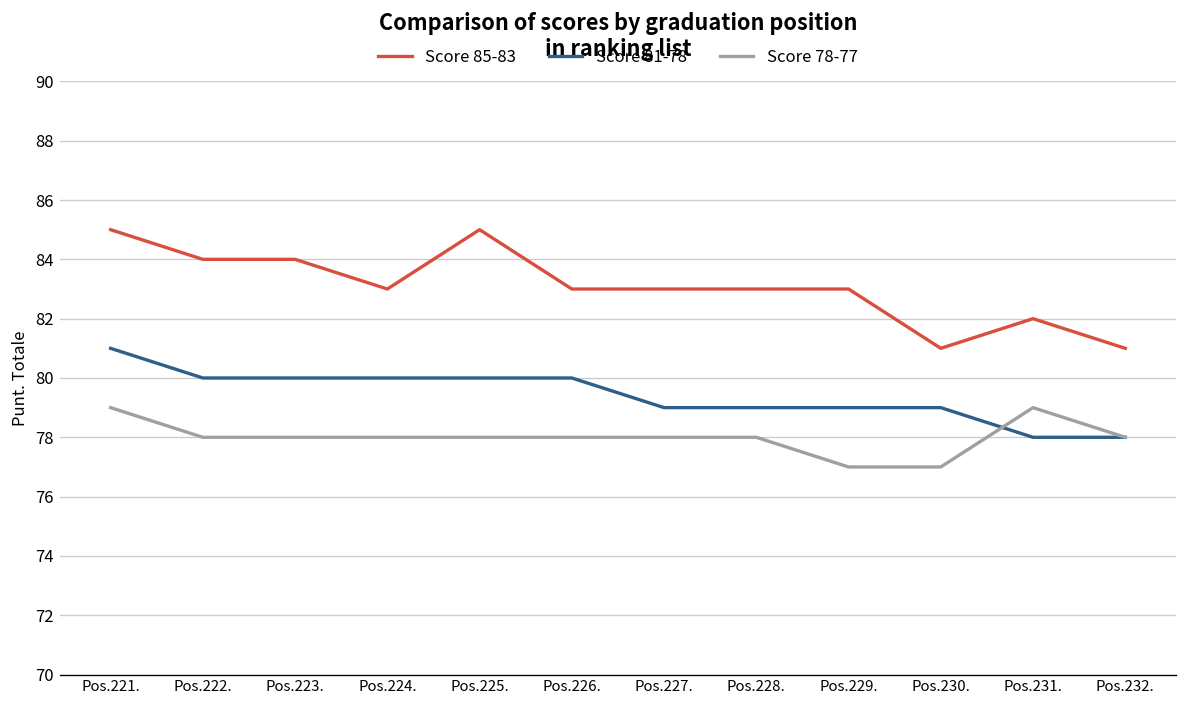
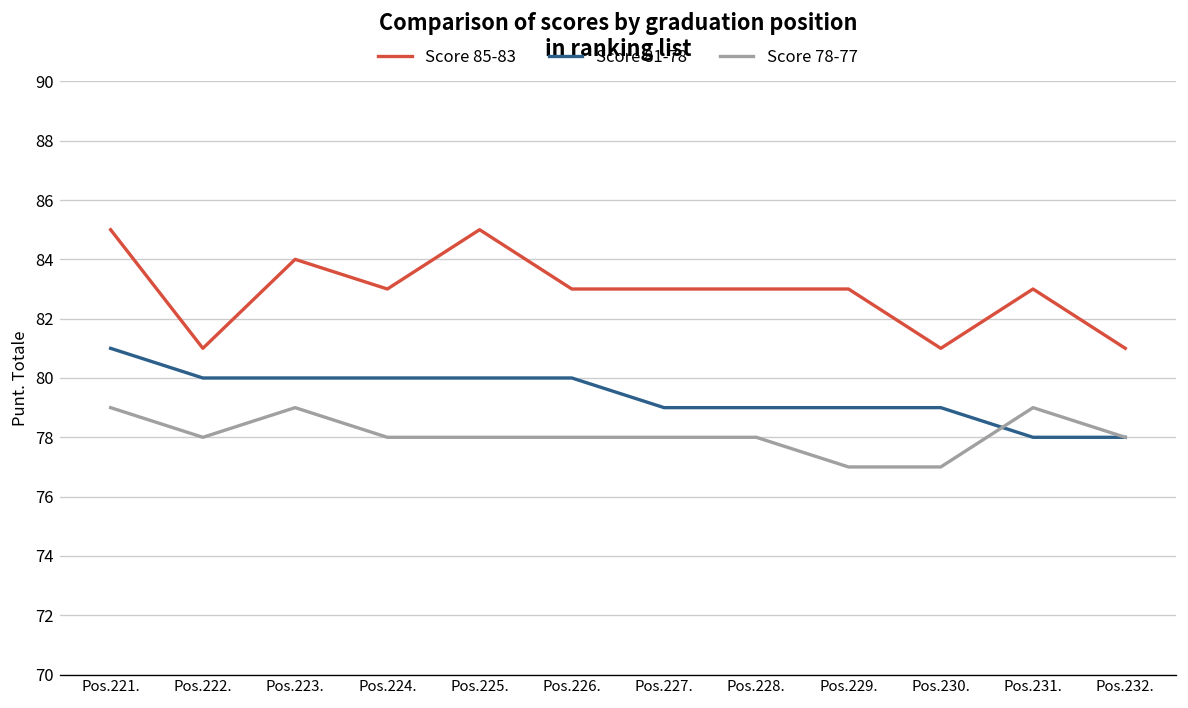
Score 85-83, Pos.222.: 84 -> 81
Score 78-77, Pos.223.: 78 -> 79
Score 85-83, Pos.231.: 82 -> 83
